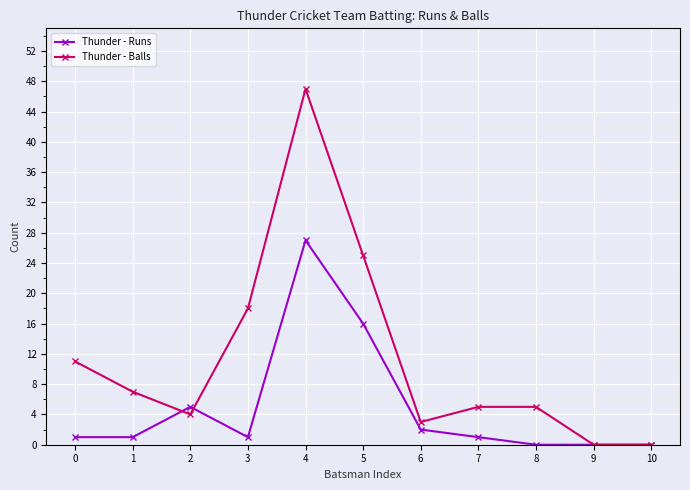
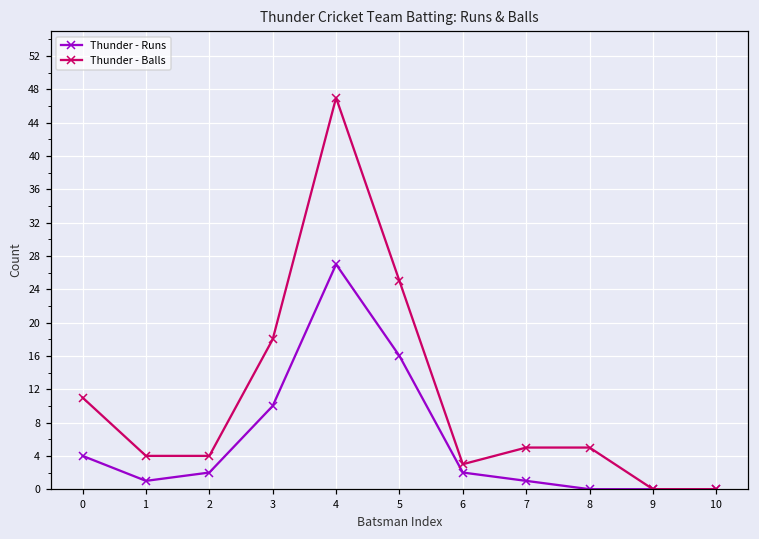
Thunder - Runs, 0: 1 -> 4
Thunder - Balls, 1: 7 -> 4
Thunder - Runs, 2: 5 -> 2
Thunder - Runs, 3: 1 -> 10
